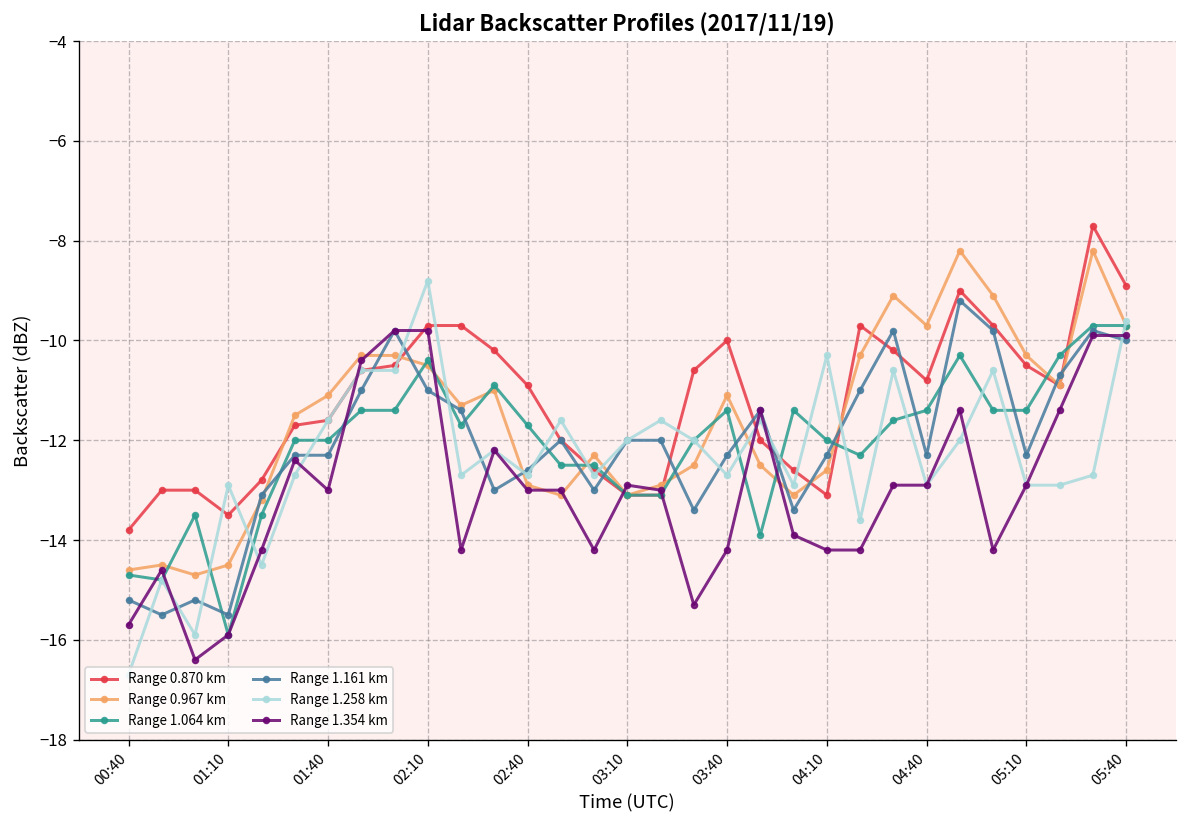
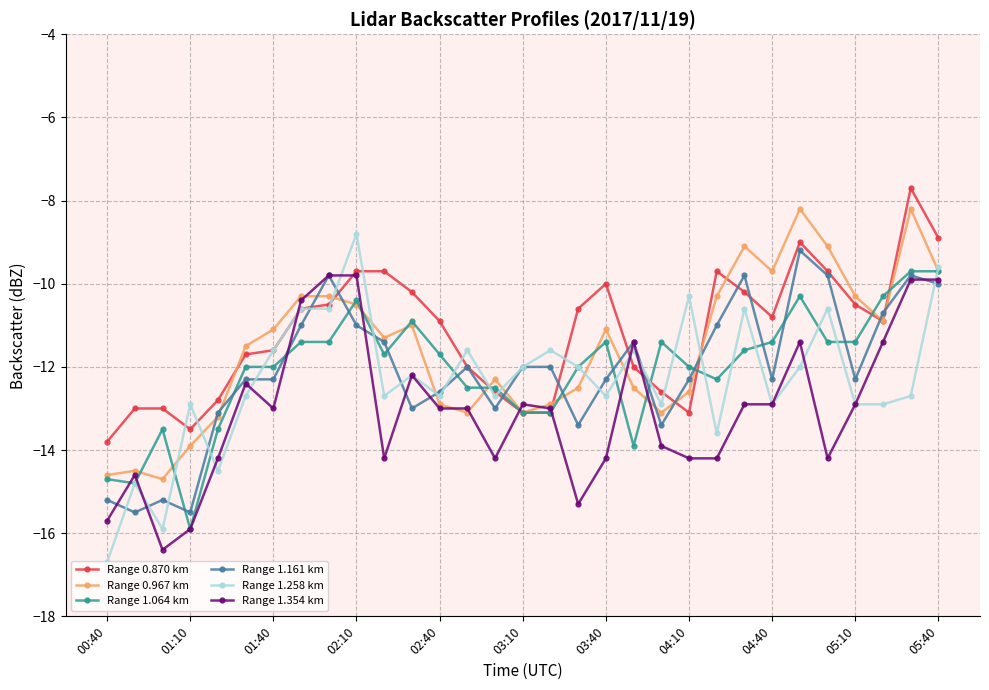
Range 0.967 km, 01:10: -14.5 -> -13.9
